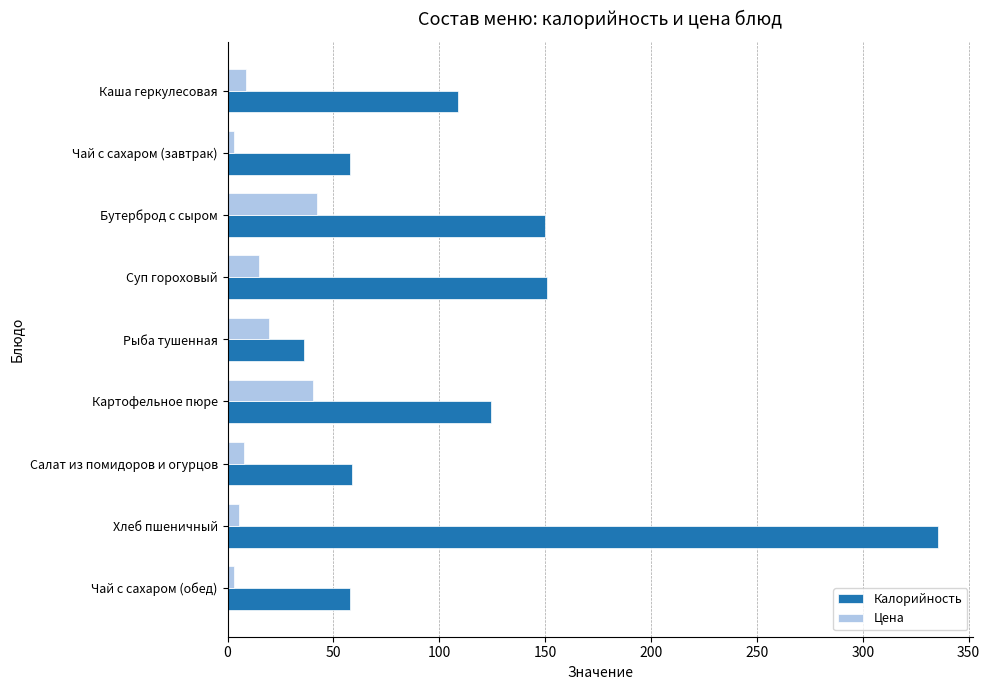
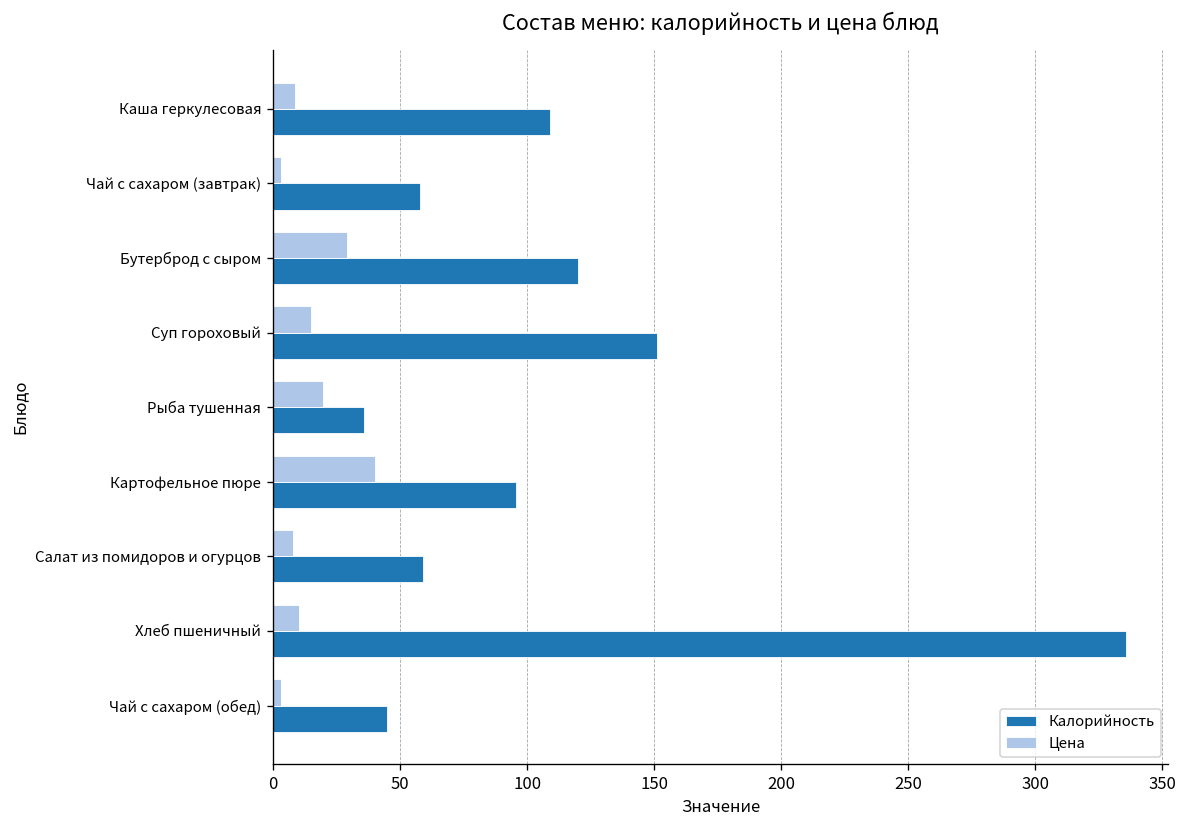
Цена, Бутерброд с сыром: 42 -> 29
Калорийность, Бутерброд с сыром: 150 -> 120
Калорийность, Картофельное пюре: 125 -> 96
Цена, Хлеб пшеничный: 6 -> 10
Калорийность, Чай с сахаром (обед): 58 -> 45
